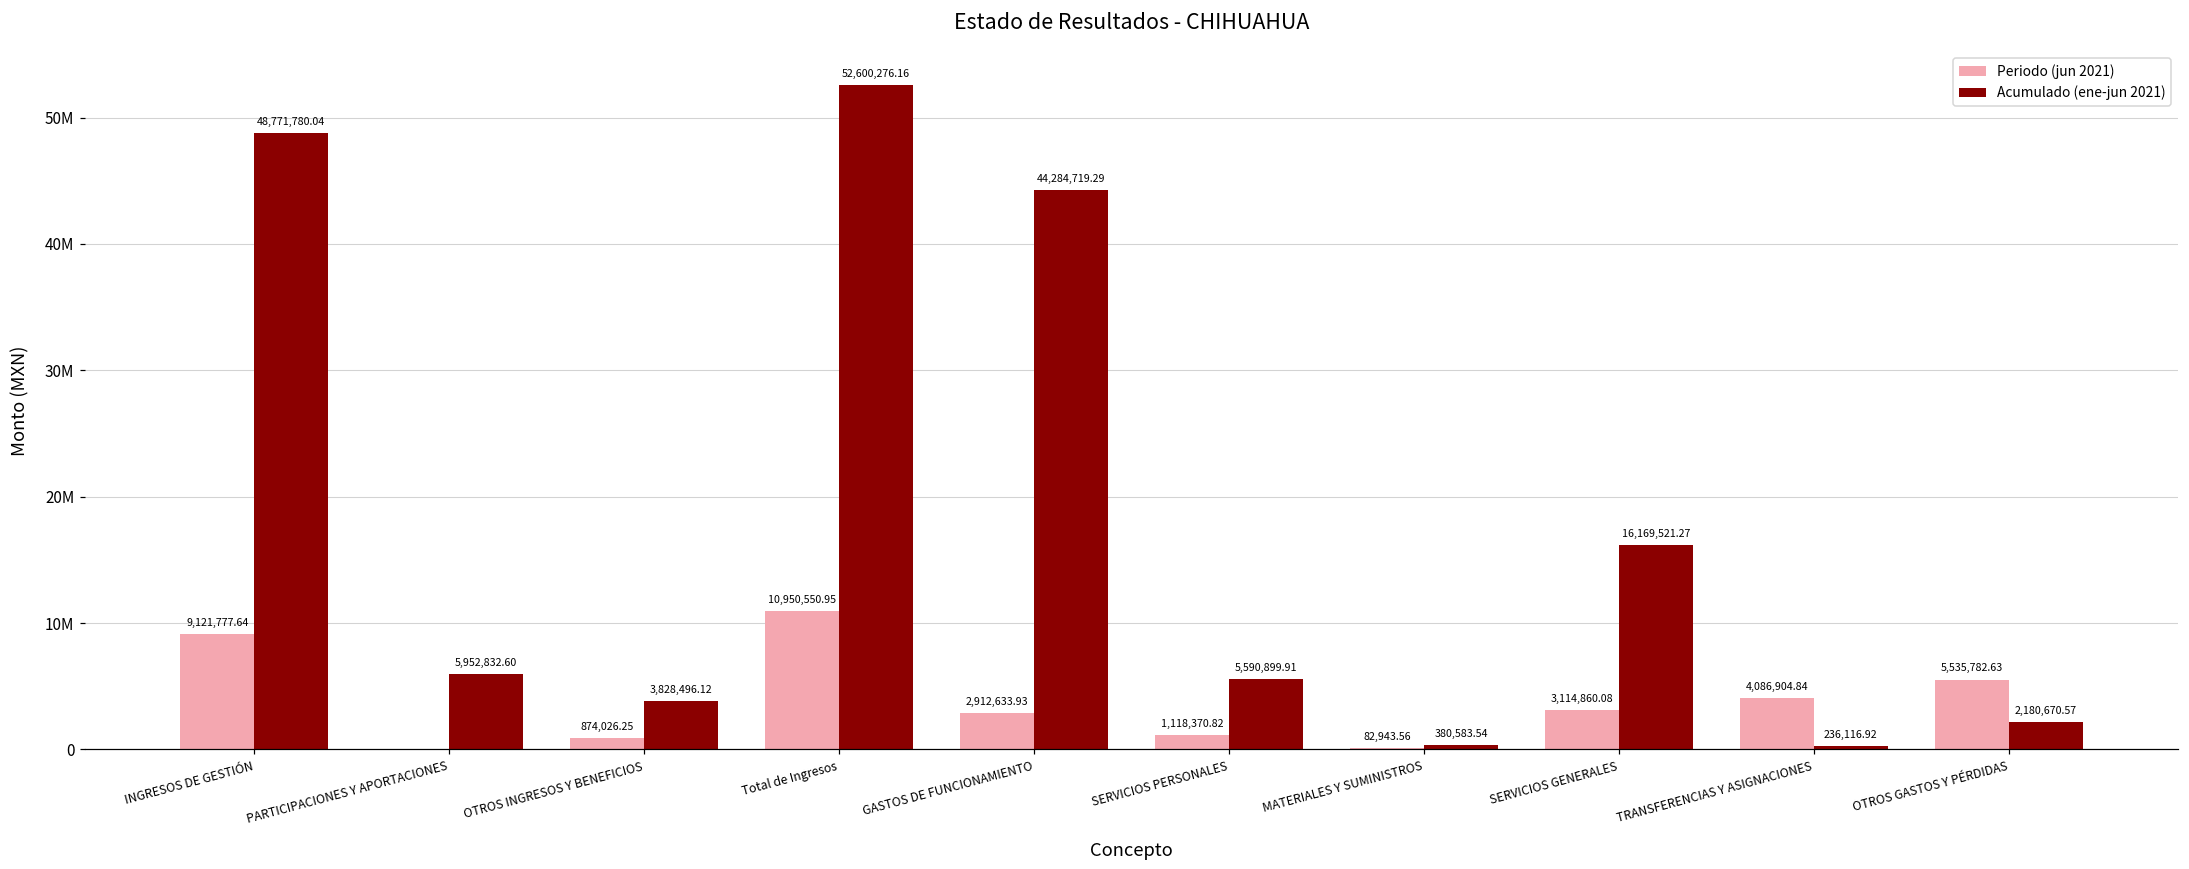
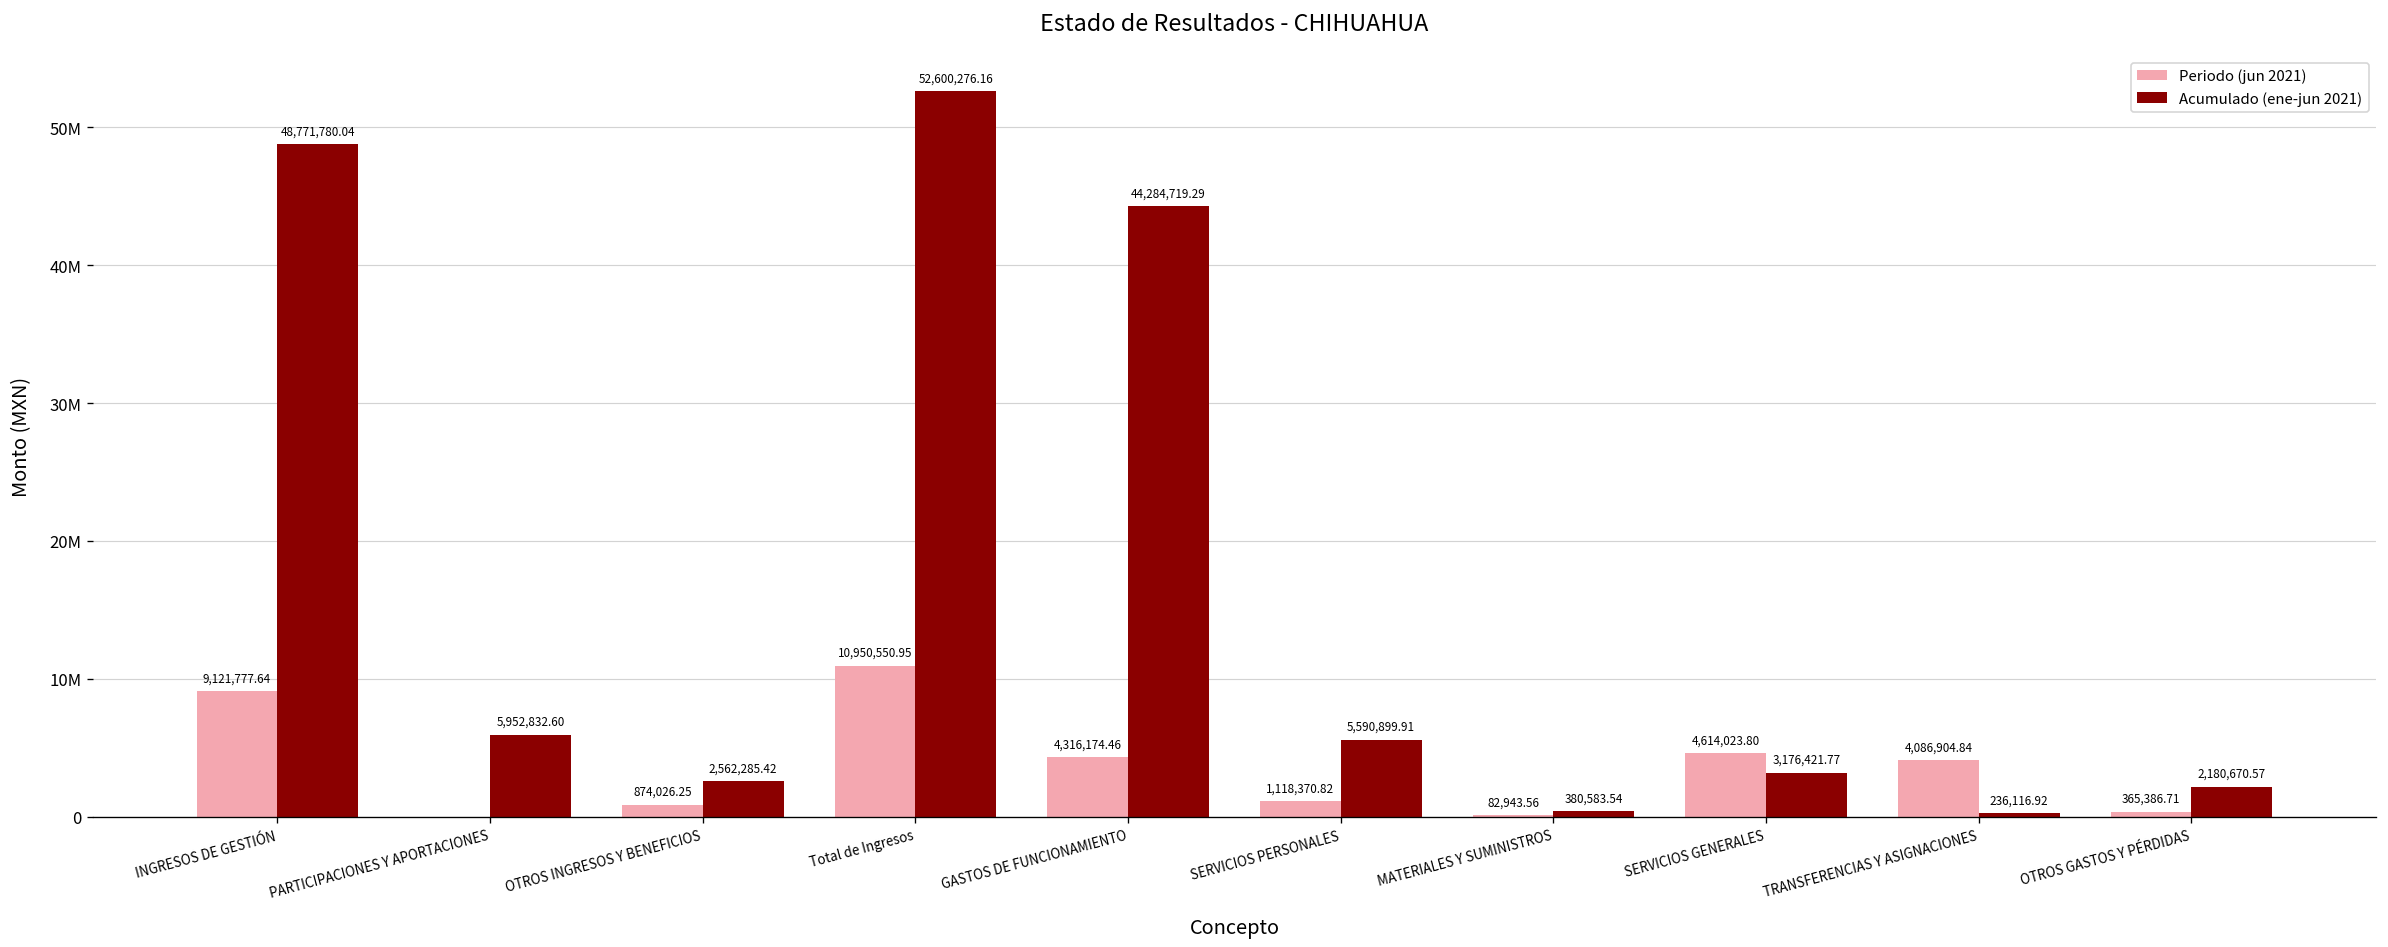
Acumulado (ene-jun 2021), OTROS INGRESOS Y BENEFICIOS: 3,828,496.12 -> 2,562,285.42
Periodo (jun 2021), GASTOS DE FUNCIONAMIENTO: 2,912,633.93 -> 4,316,174.46
Periodo (jun 2021), SERVICIOS GENERALES: 3,114,860.08 -> 4,614,023.80
Acumulado (ene-jun 2021), SERVICIOS GENERALES: 16,169,521.27 -> 3,176,421.77
Periodo (jun 2021), OTROS GASTOS Y PÉRDIDAS: 5,535,782.63 -> 365,386.71
